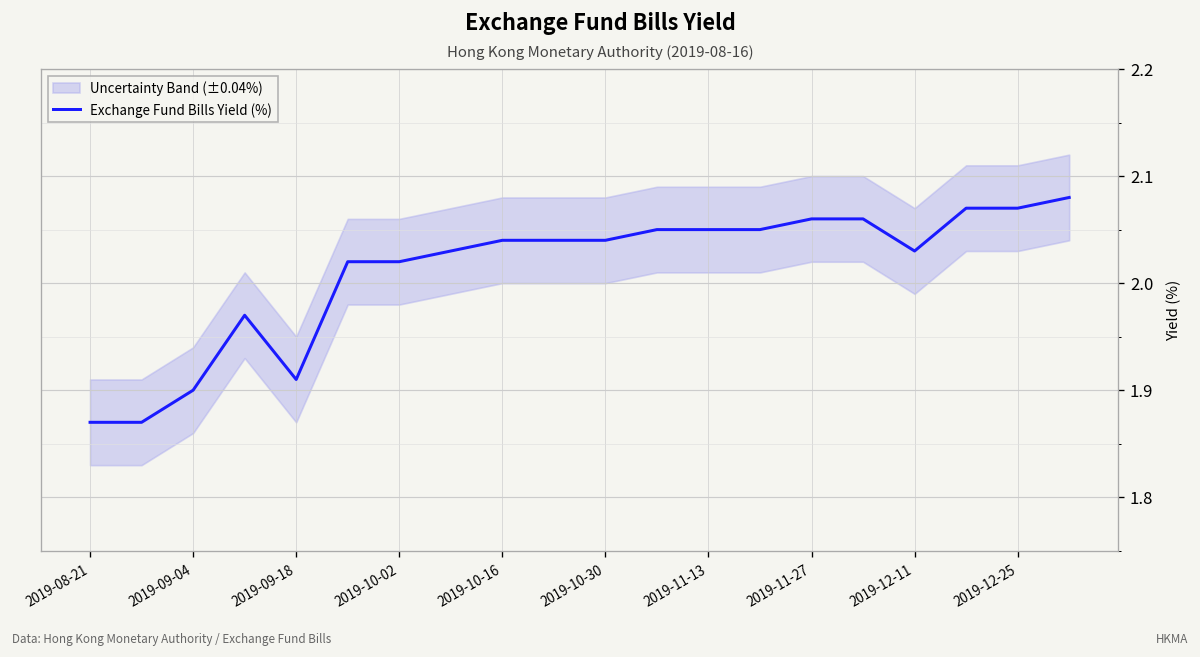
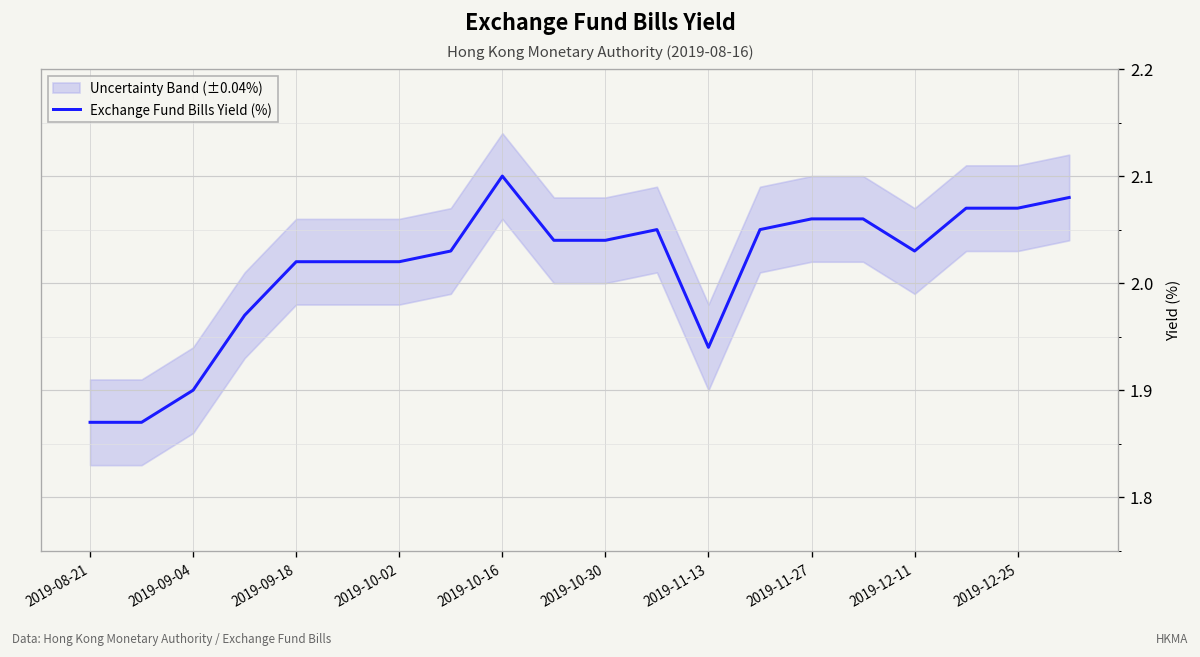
Exchange Fund Bills Yield (%), 2019-09-18: 1.91 -> 2.02
Exchange Fund Bills Yield (%), 2019-10-16: 2.04 -> 2.10
Exchange Fund Bills Yield (%), 2019-11-13: 2.05 -> 1.94
